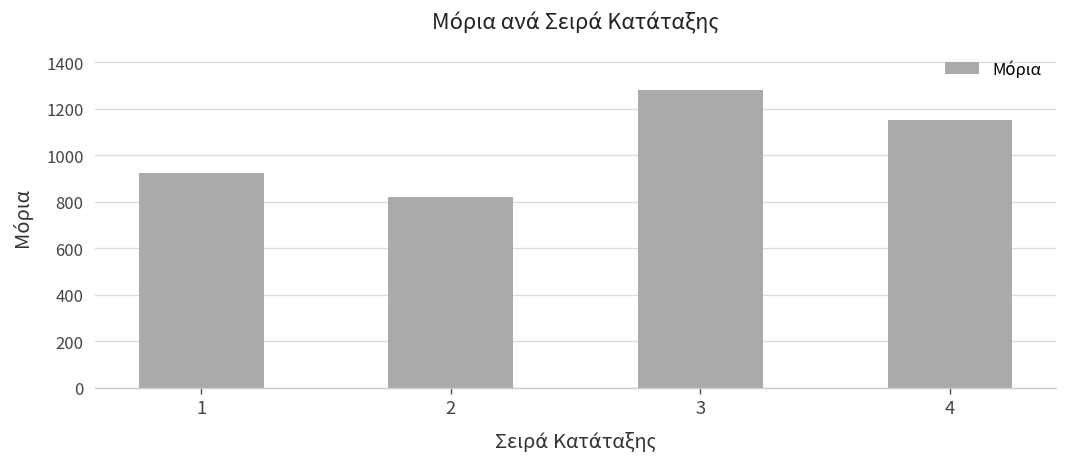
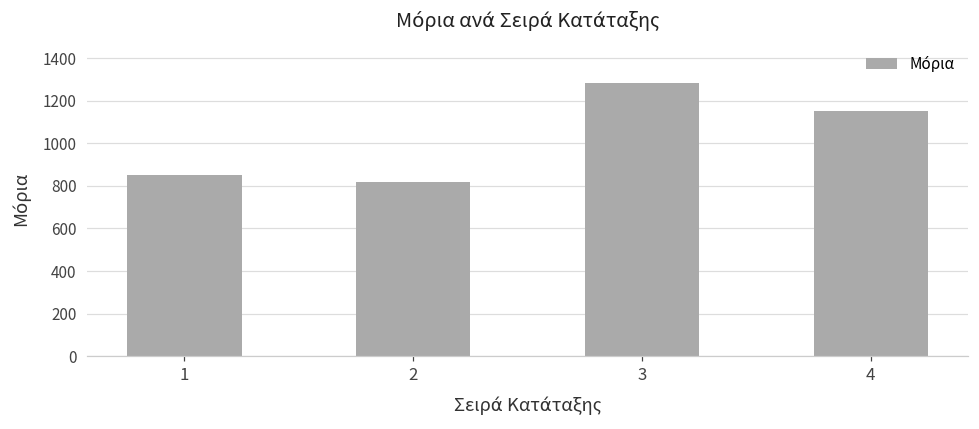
1: 930 -> 850
